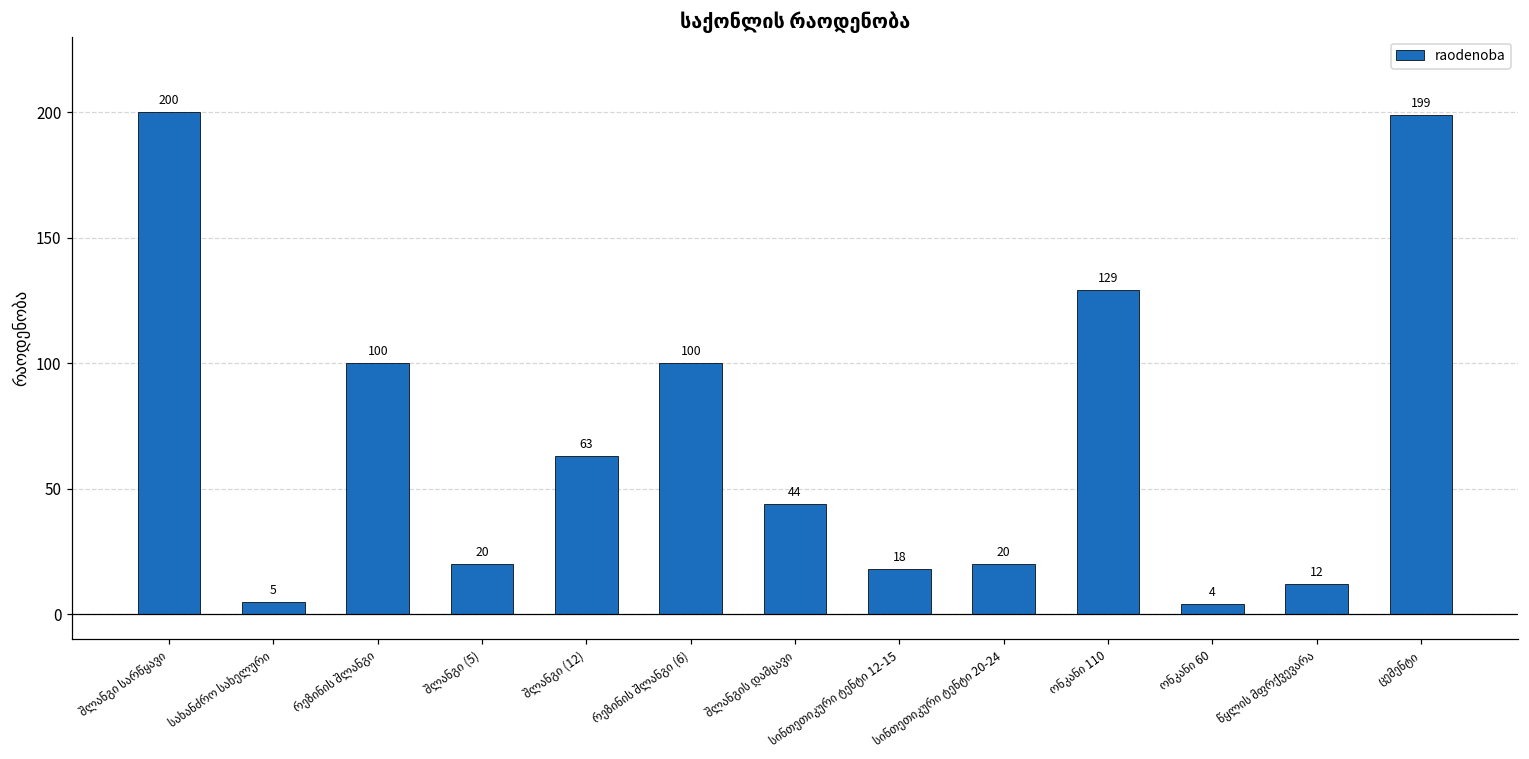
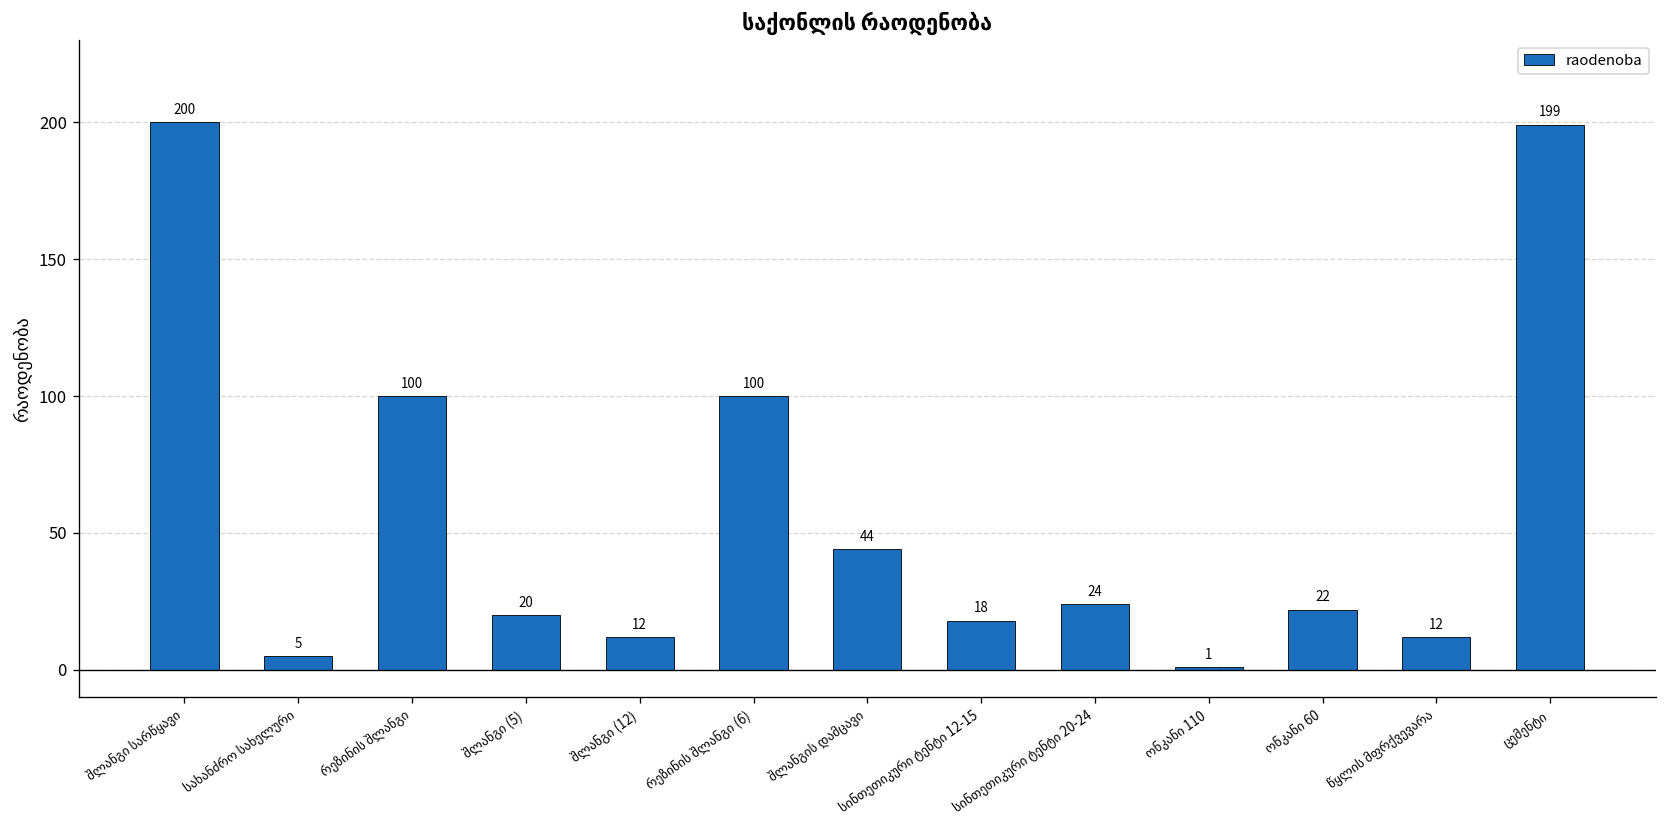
შლანგი (12): 63 -> 12
სინთეთიკური ტენტი 20-24: 20 -> 24
ონკანი 110: 129 -> 1
ონკანი 60: 4 -> 22
